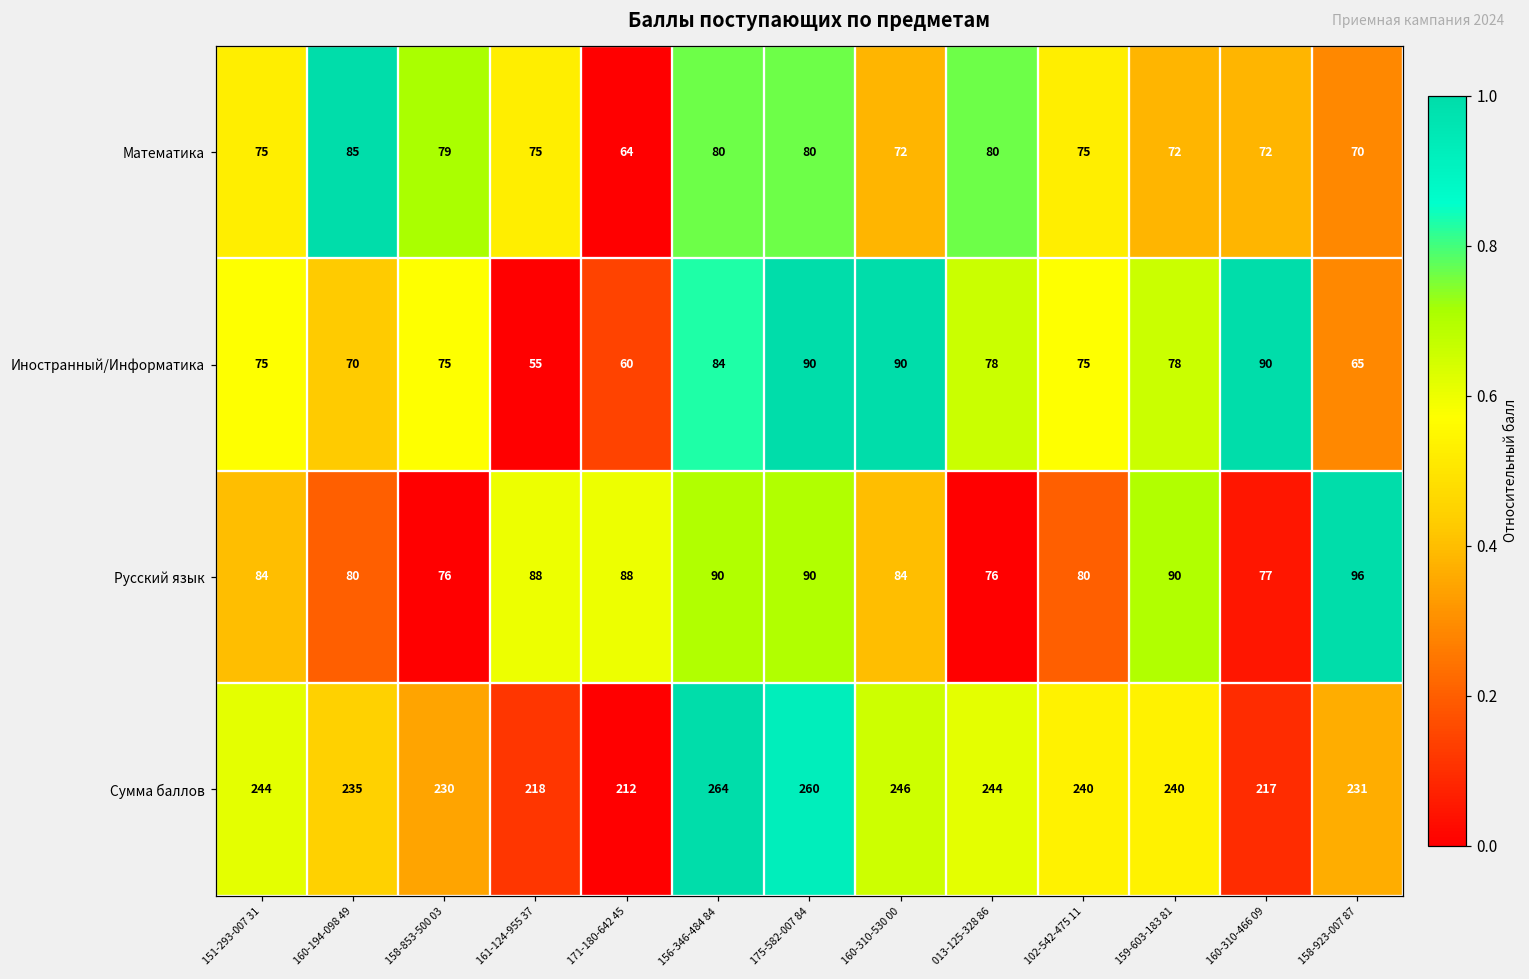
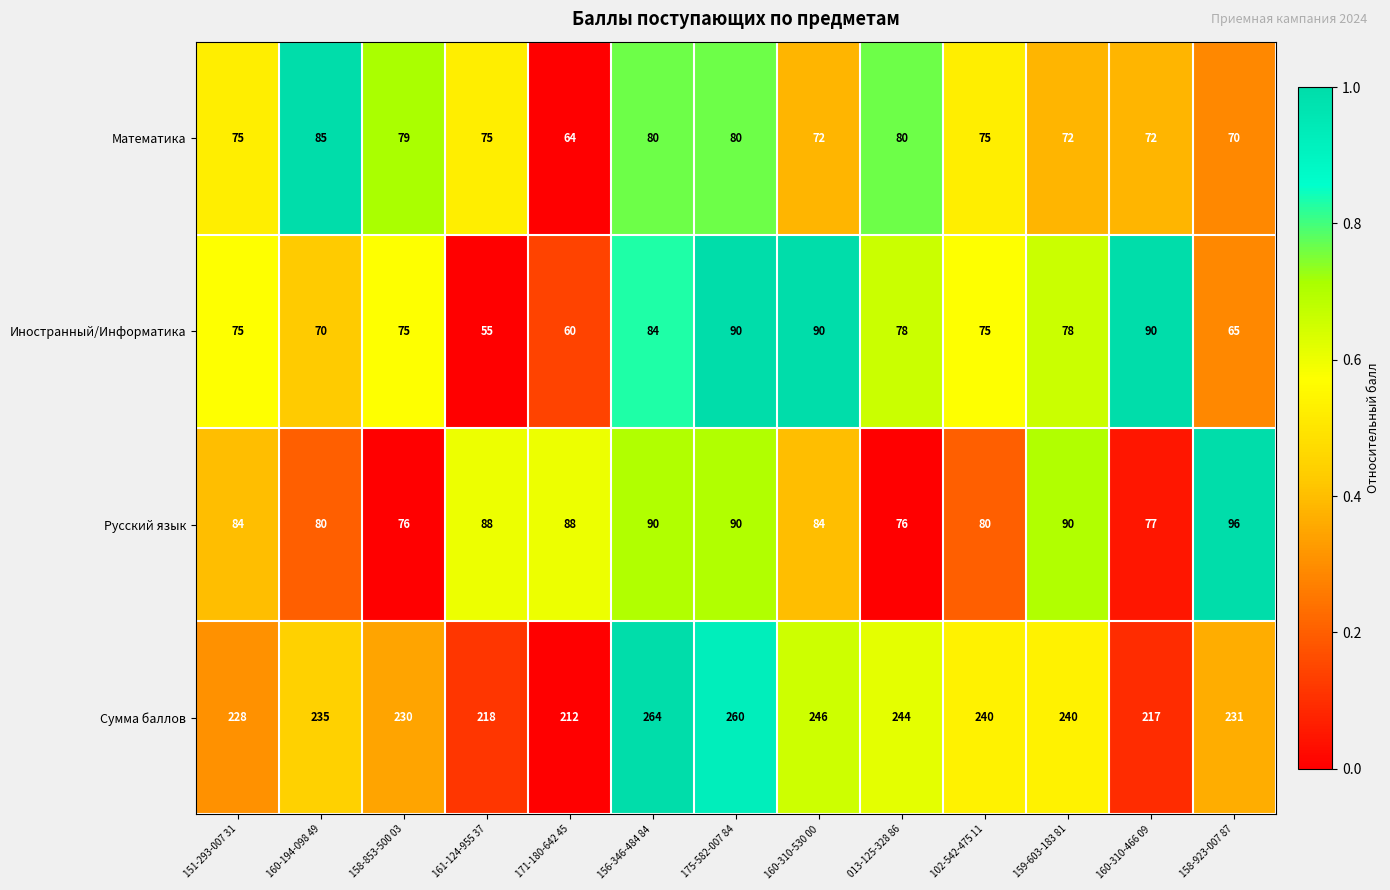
Сумма баллов, 151-293-007 31: 244 -> 228
